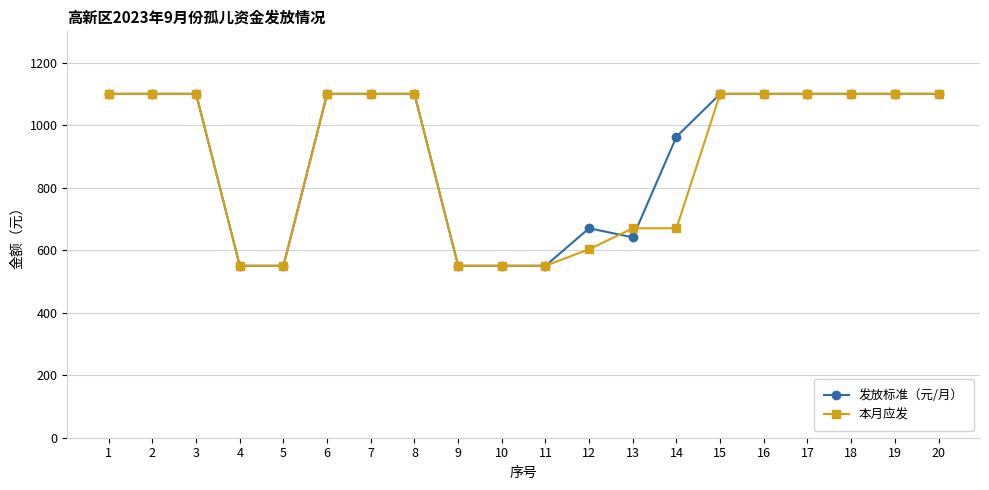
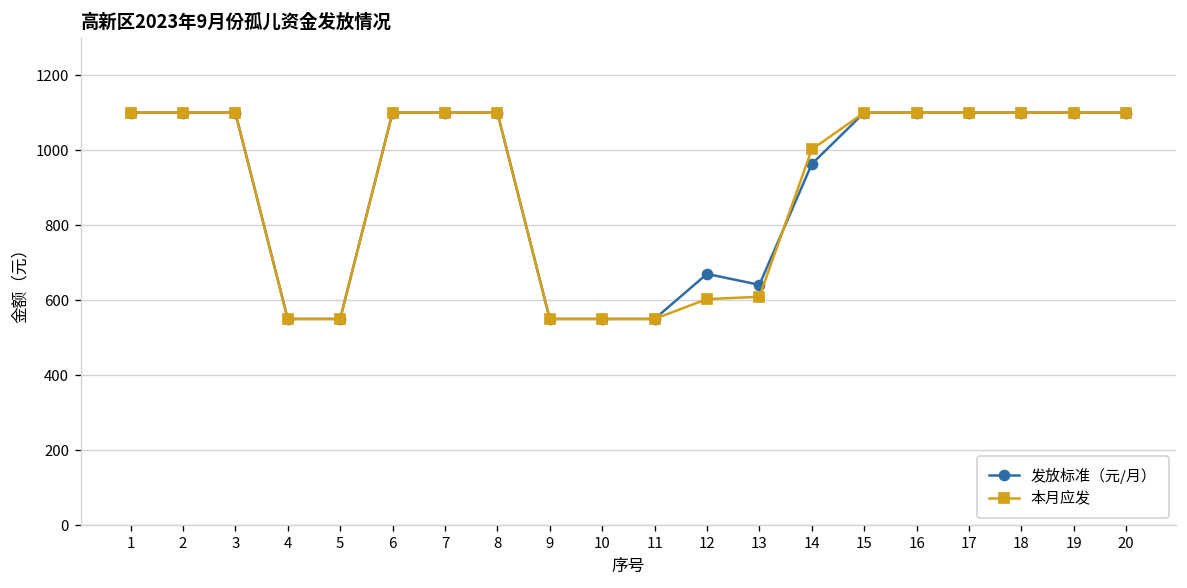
本月应发, 13: 670 -> 610
本月应发, 14: 670 -> 1000
